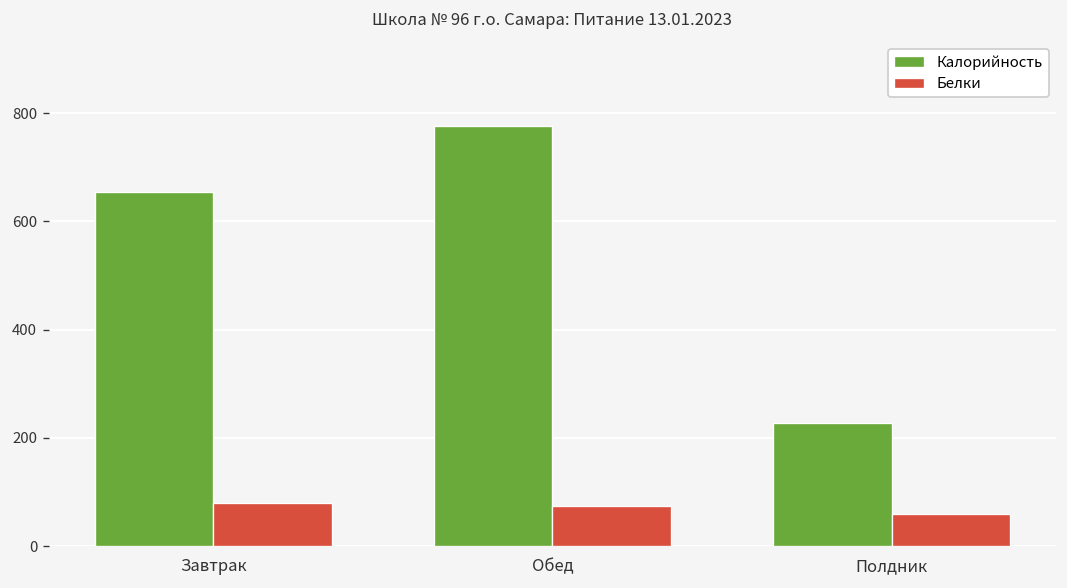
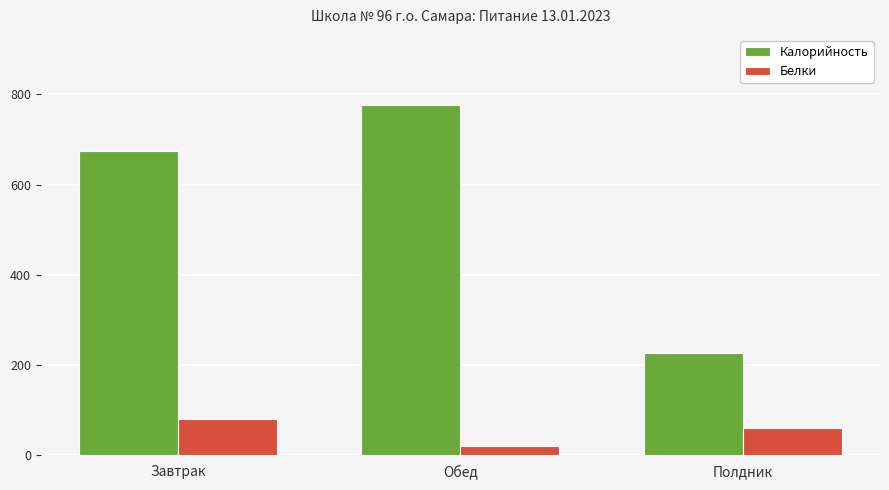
Калорийность, Завтрак: 660 -> 670
Белки, Обед: 80 -> 20
